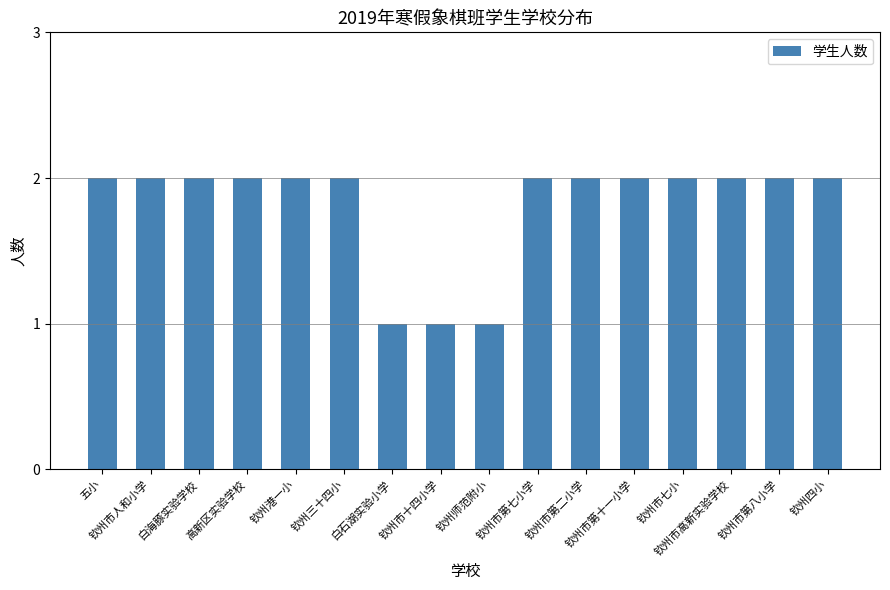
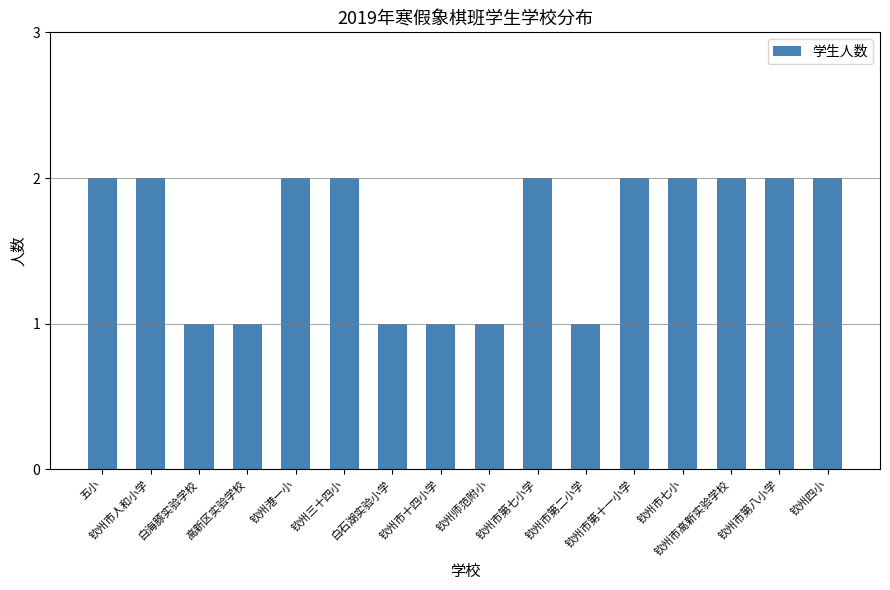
白海豚实验学校: 2 -> 1
高新区实验学校: 2 -> 1
钦州市第二小学: 2 -> 1
